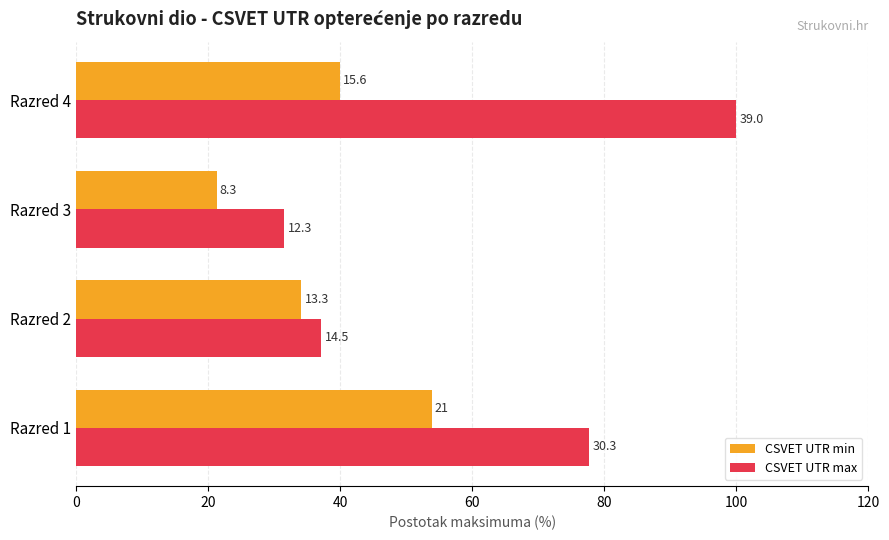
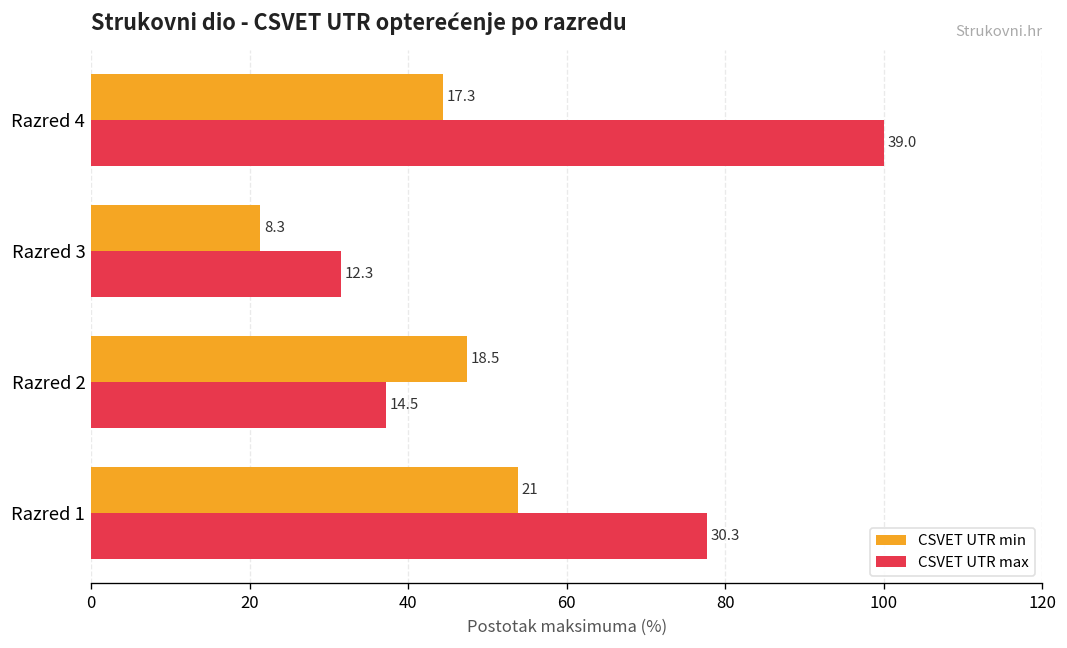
CSVET UTR min, Razred 4: 15.6 -> 17.3
CSVET UTR min, Razred 2: 13.3 -> 18.5
